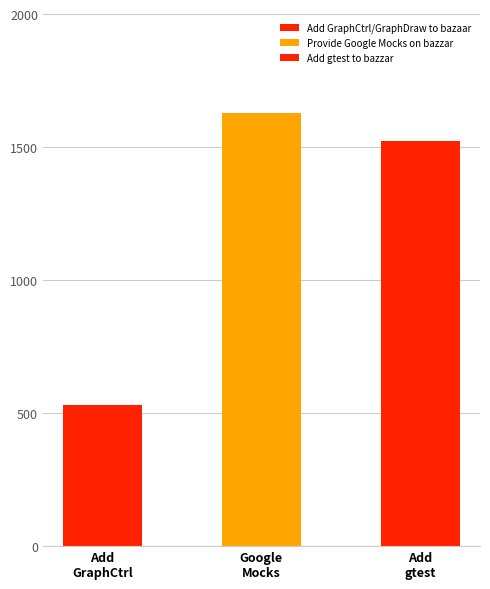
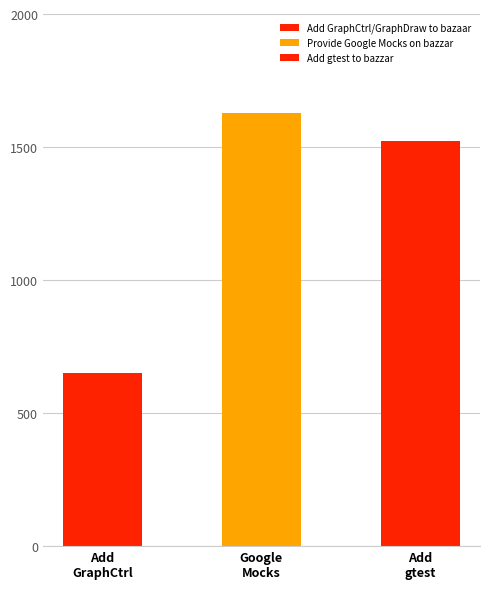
Add GraphCtrl: 530 -> 650
